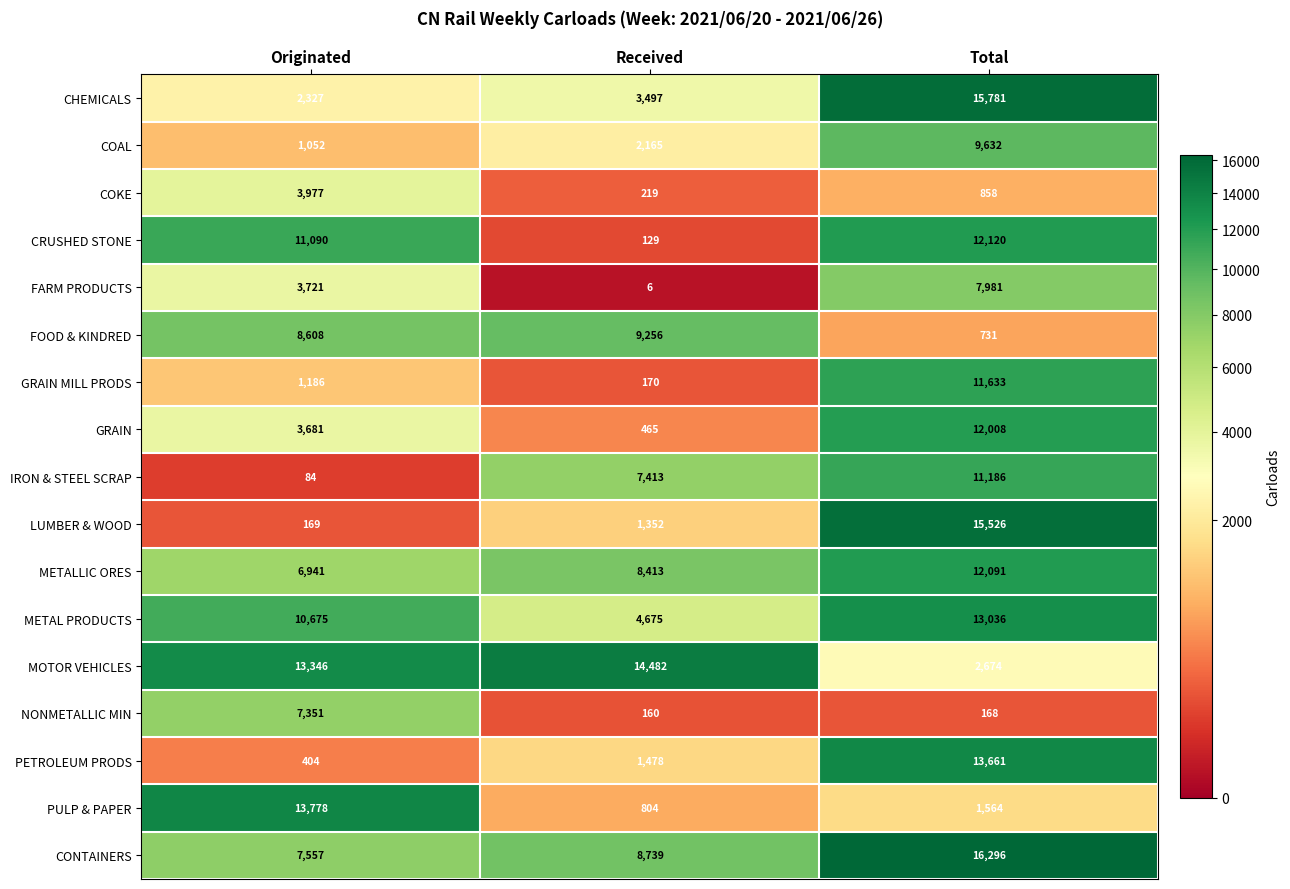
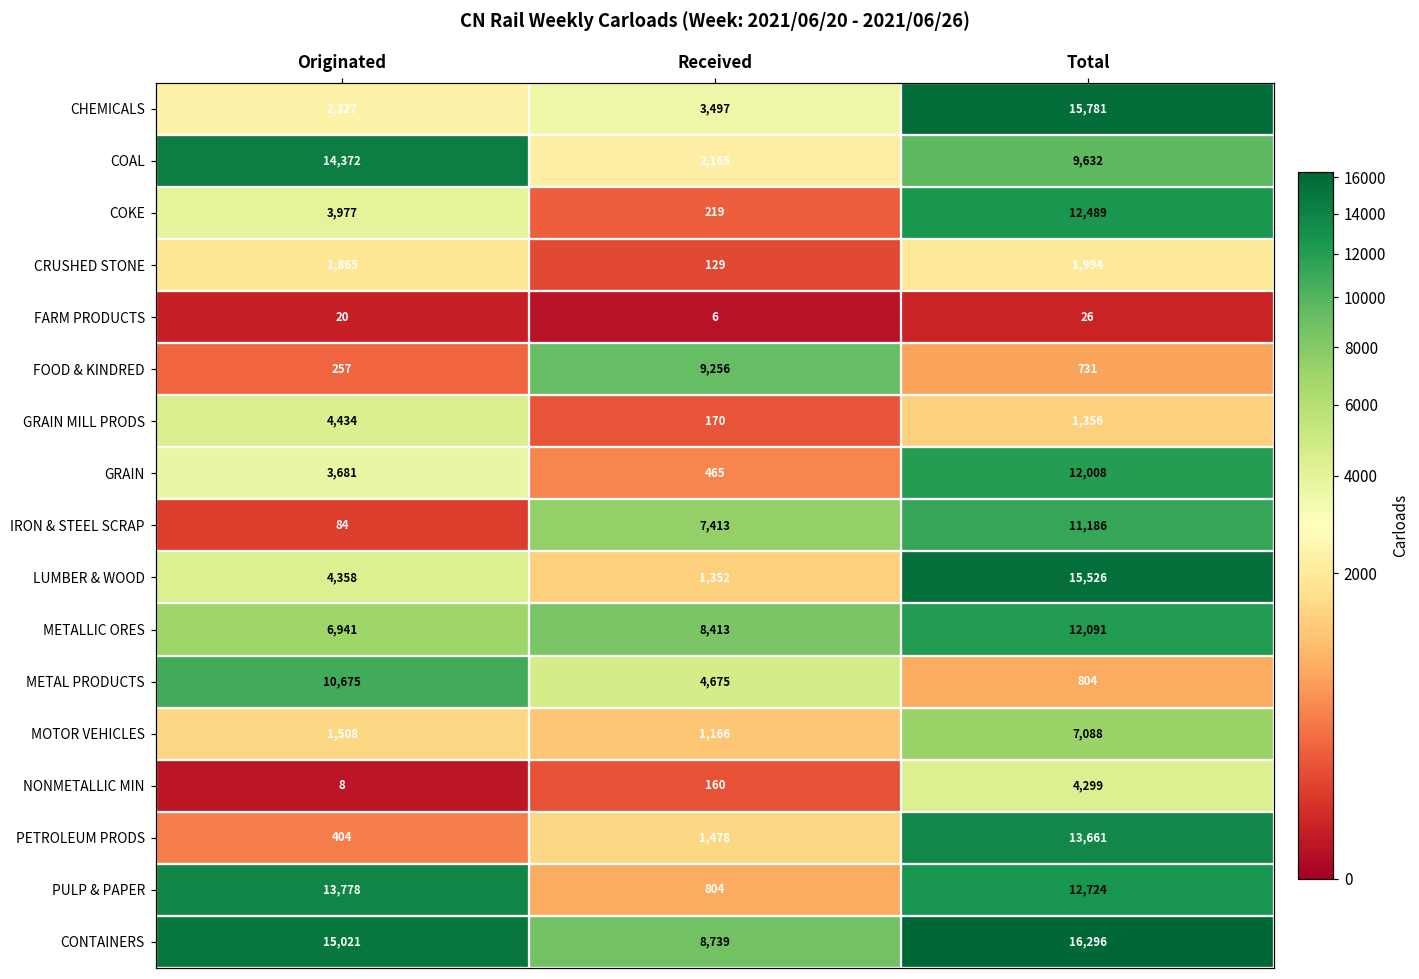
COAL, Originated: 1,052 -> 14,372
COKE, Total: 858 -> 12,489
CRUSHED STONE, Originated: 11,090 -> 1,865
CRUSHED STONE, Total: 12,120 -> 1,994
FARM PRODUCTS, Originated: 3,721 -> 20
FARM PRODUCTS, Total: 7,981 -> 26
FOOD & KINDRED, Originated: 8,608 -> 257
GRAIN MILL PRODS, Originated: 1,186 -> 4,434
GRAIN MILL PRODS, Total: 11,633 -> 1,356
LUMBER & WOOD, Originated: 169 -> 4,358
METAL PRODUCTS, Total: 13,036 -> 804
MOTOR VEHICLES, Originated: 13,346 -> 1,508
MOTOR VEHICLES, Received: 14,482 -> 1,166
MOTOR VEHICLES, Total: 2,674 -> 7,088
NONMETALLIC MIN, Originated: 7,351 -> 8
NONMETALLIC MIN, Total: 168 -> 4,299
PULP & PAPER, Total: 1,564 -> 12,724
CONTAINERS, Originated: 7,557 -> 15,021
